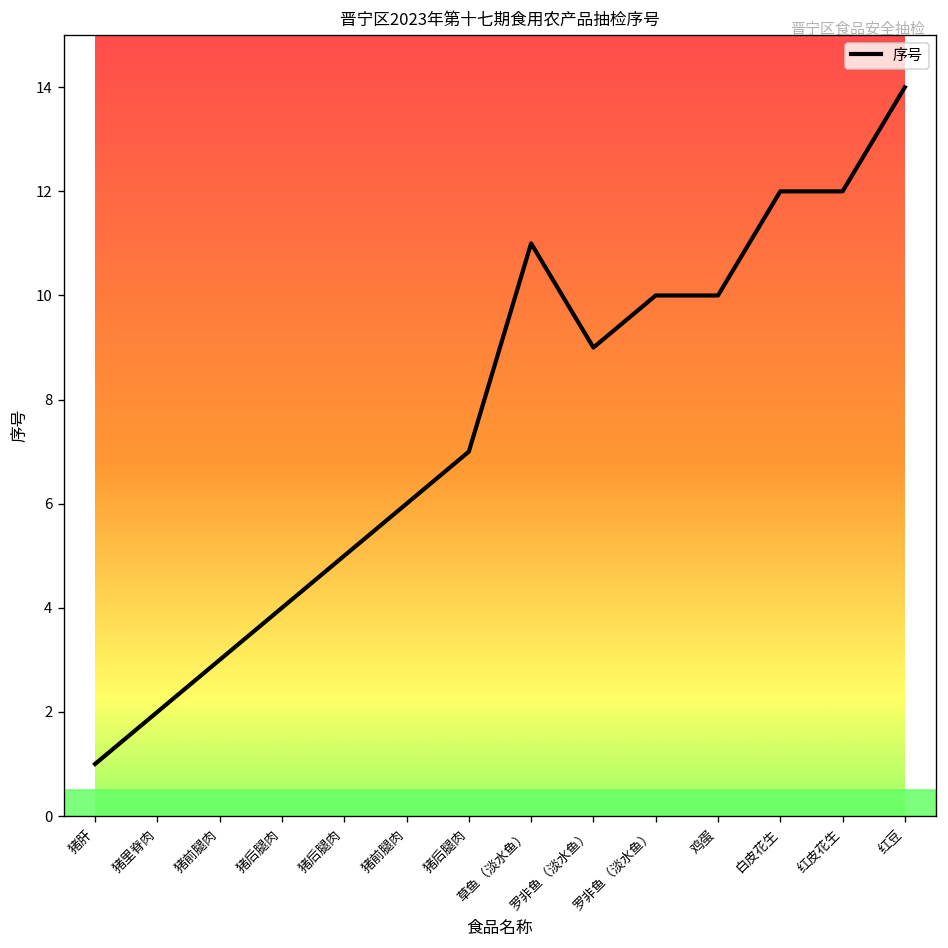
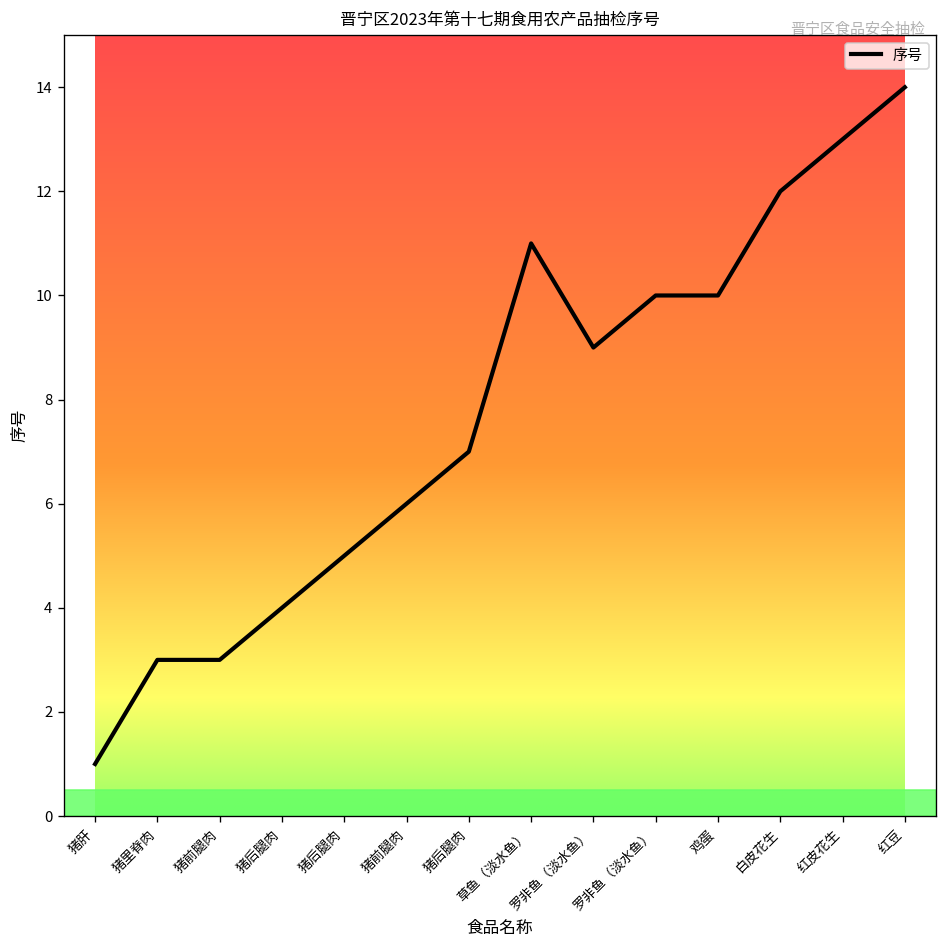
猪里脊肉: 2 -> 3
红皮花生: 12 -> 13
